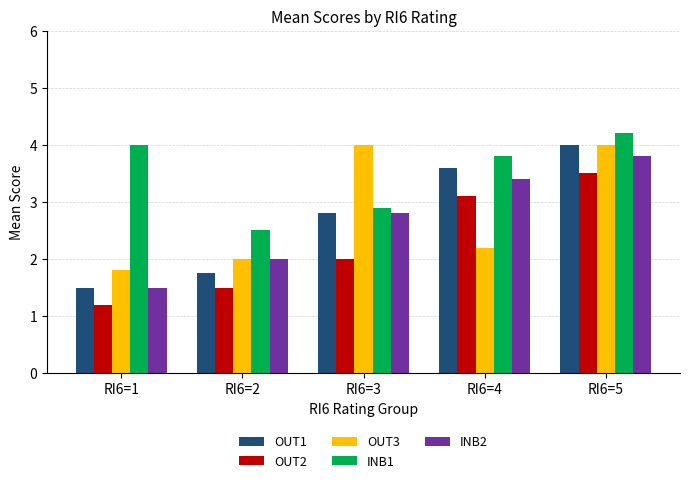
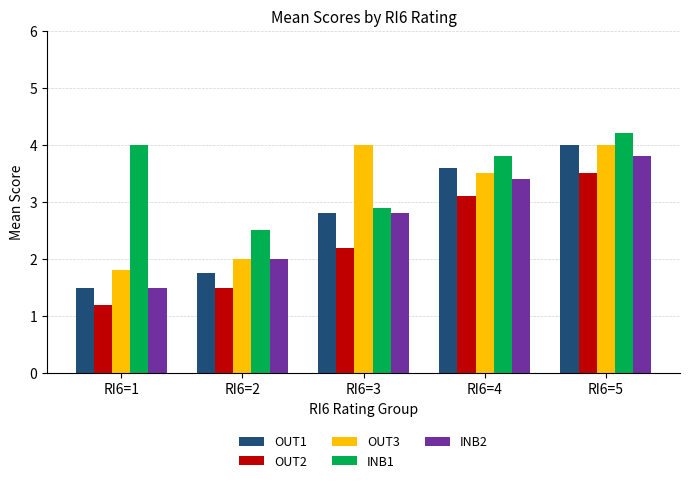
OUT2, RI6=3: 2.0 -> 2.2
OUT3, RI6=4: 2.2 -> 3.5
